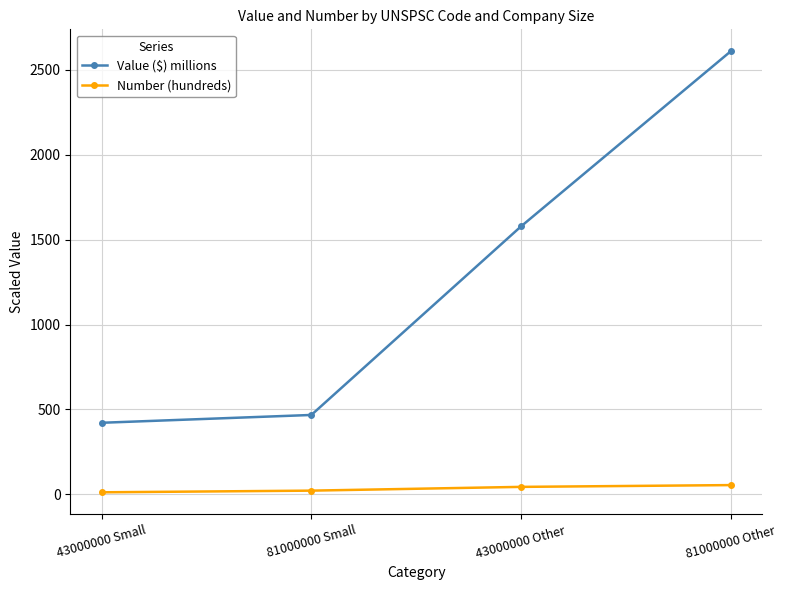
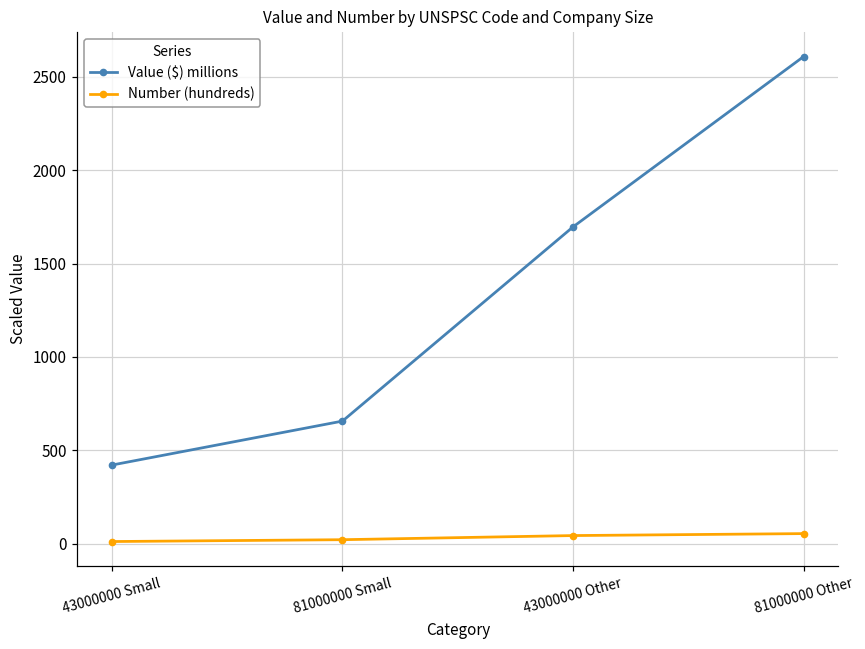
Value ($) millions, 81000000 Small: 470 -> 660
Value ($) millions, 43000000 Other: 1580 -> 1700
